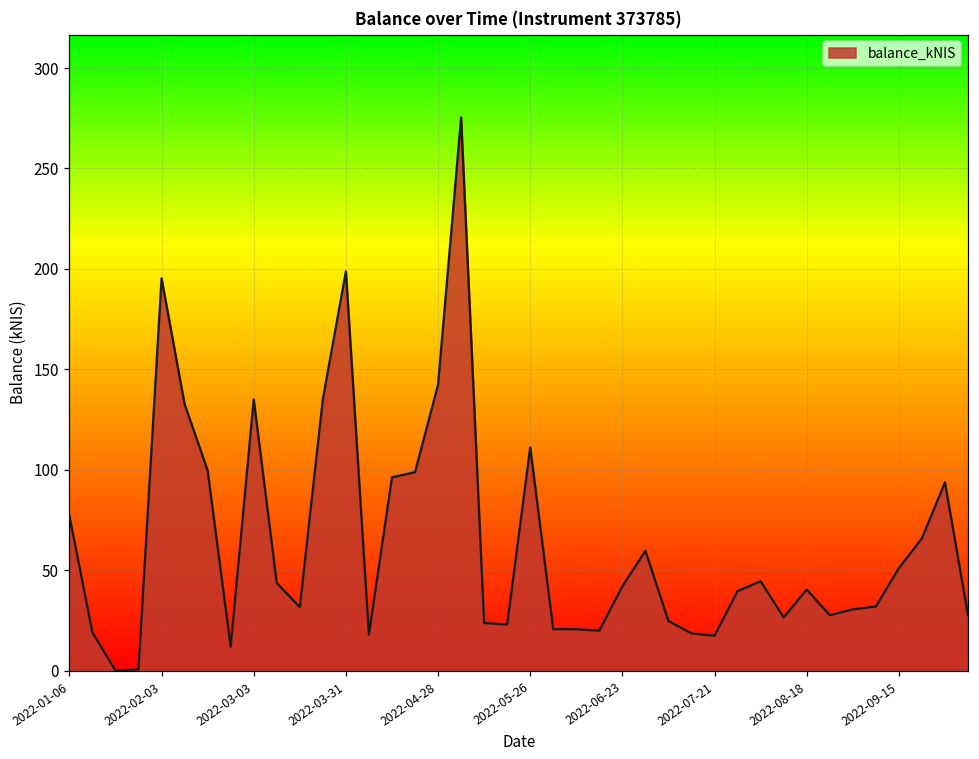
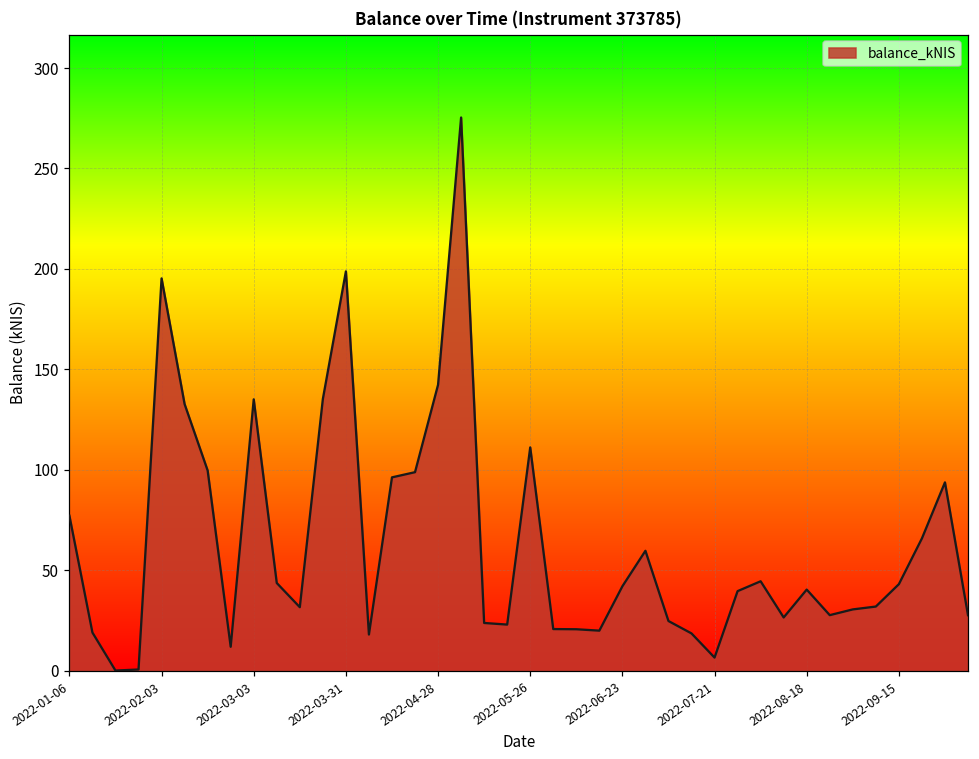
2022-07-21: 17 -> 6
2022-09-15: 51 -> 43
